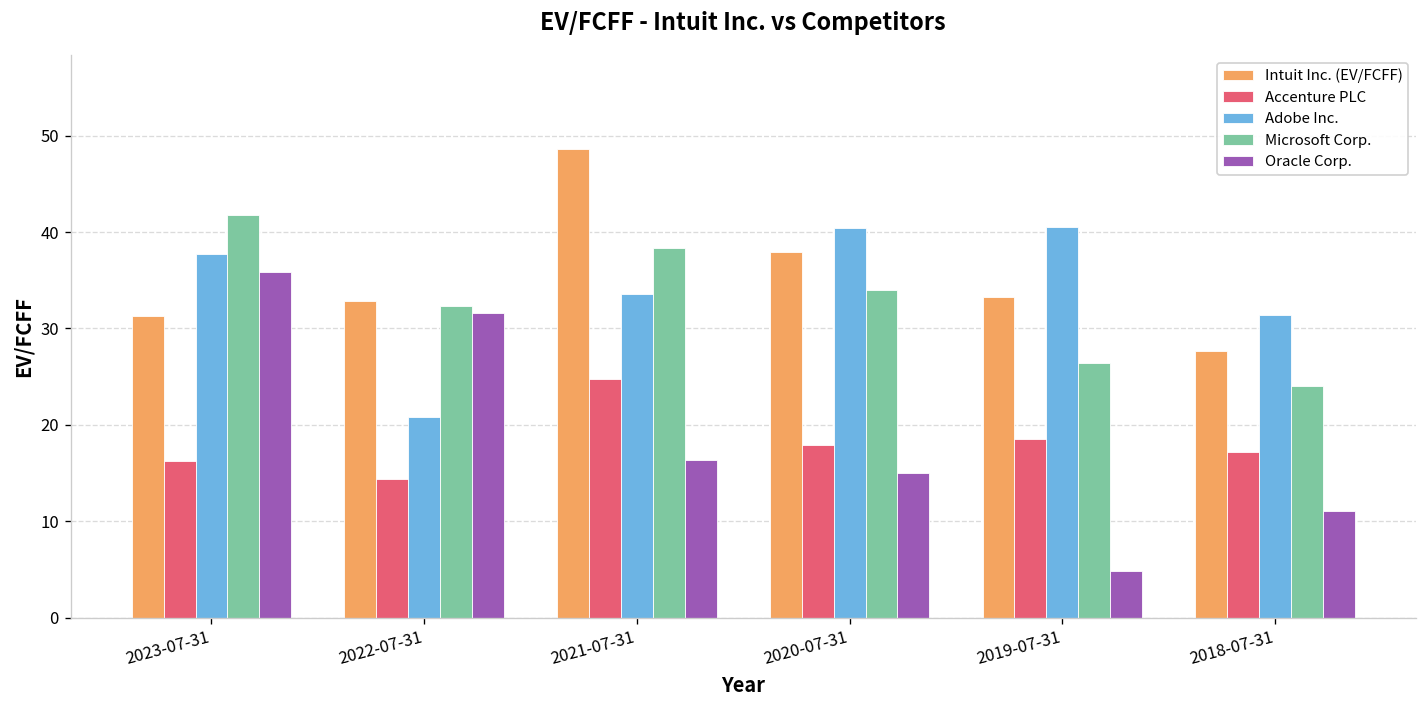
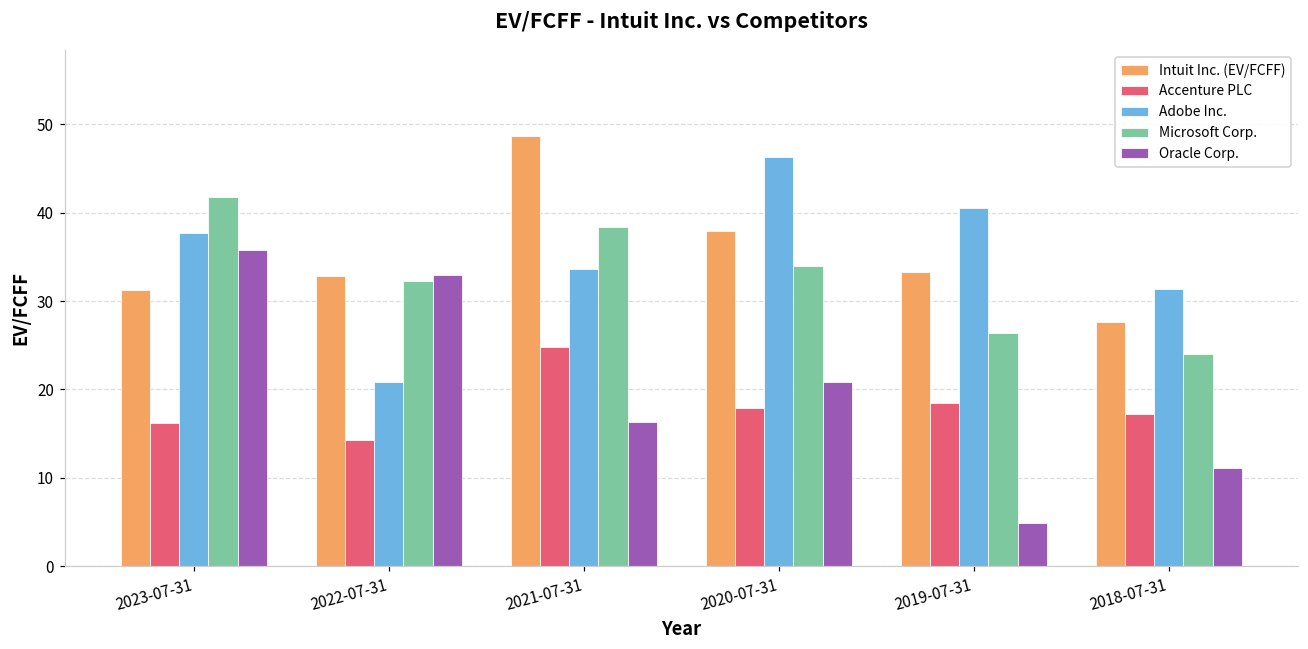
Oracle Corp., 2022-07-31: 32 -> 33
Adobe Inc., 2020-07-31: 40 -> 46
Oracle Corp., 2020-07-31: 15 -> 21
